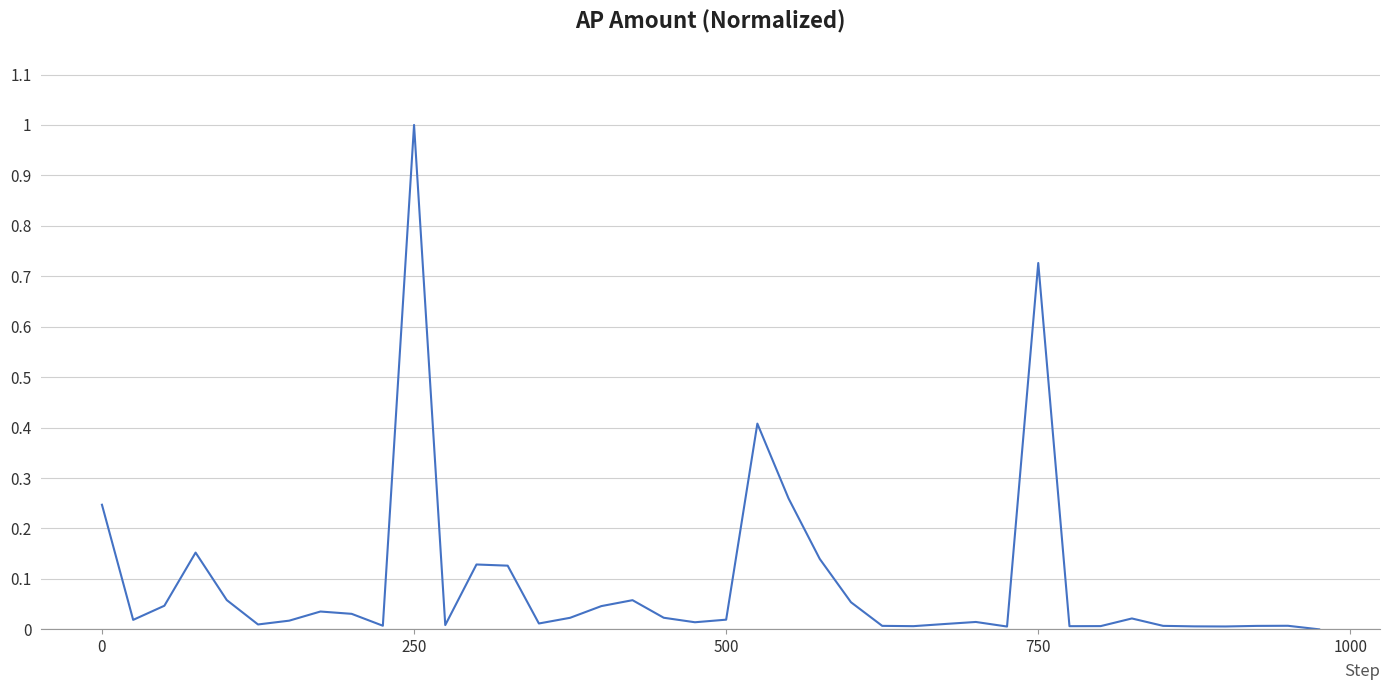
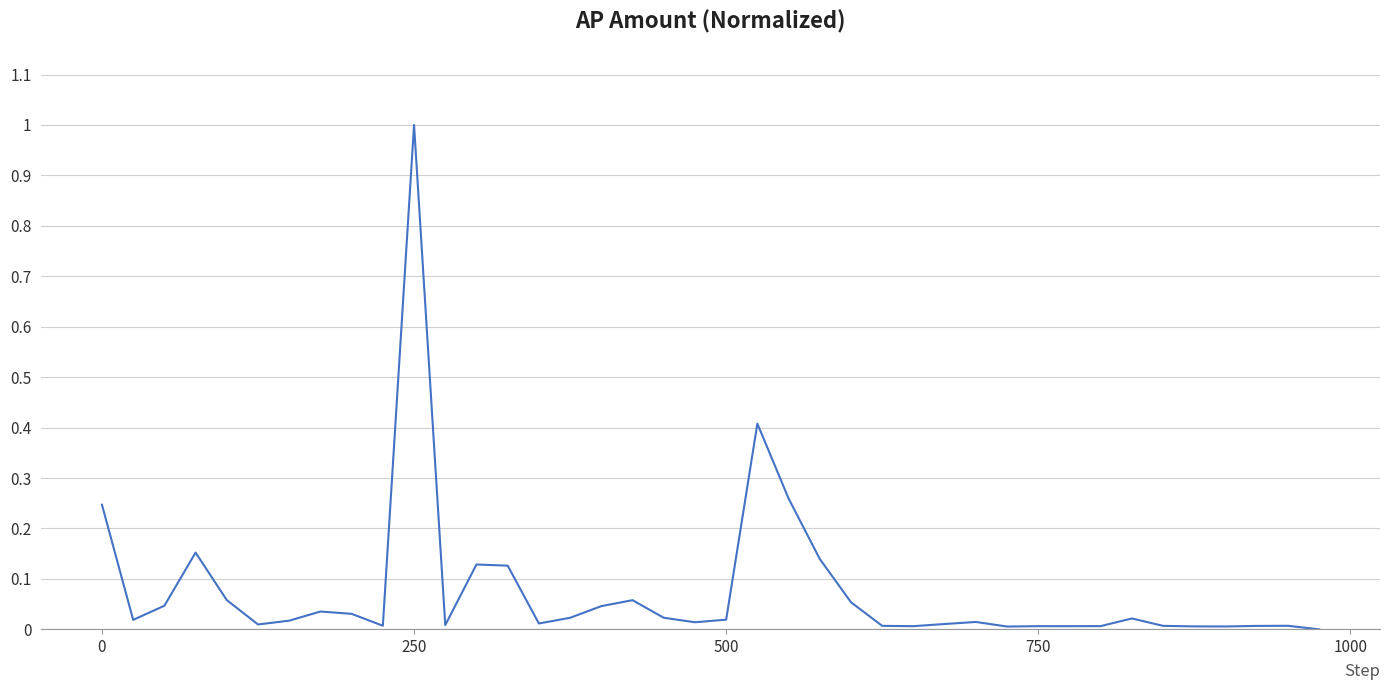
750: 0.73 -> 0.01
